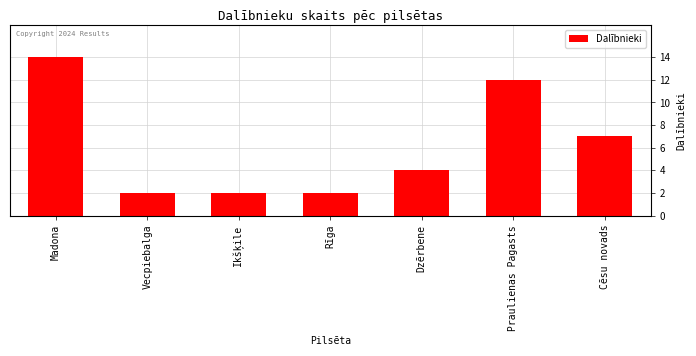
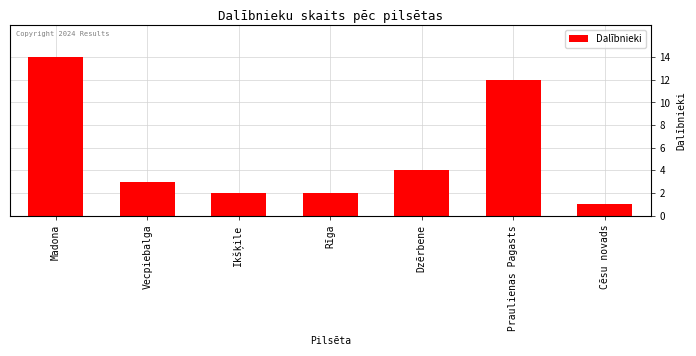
Vecpiebalga: 2 -> 3
Cēsu novads: 7 -> 1
